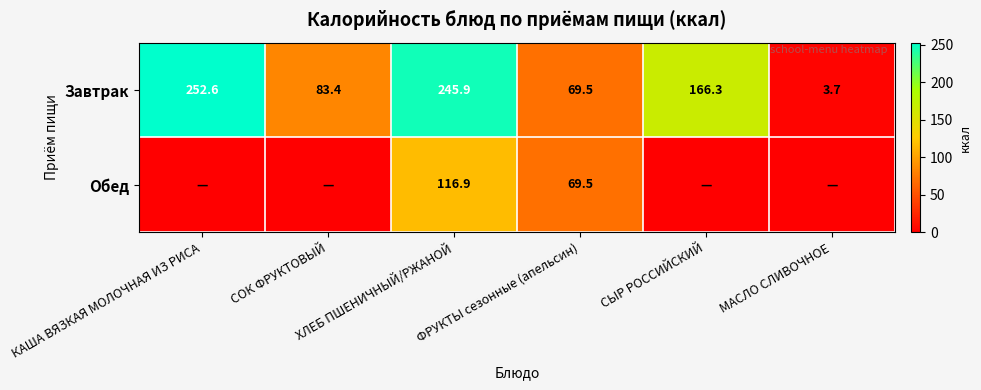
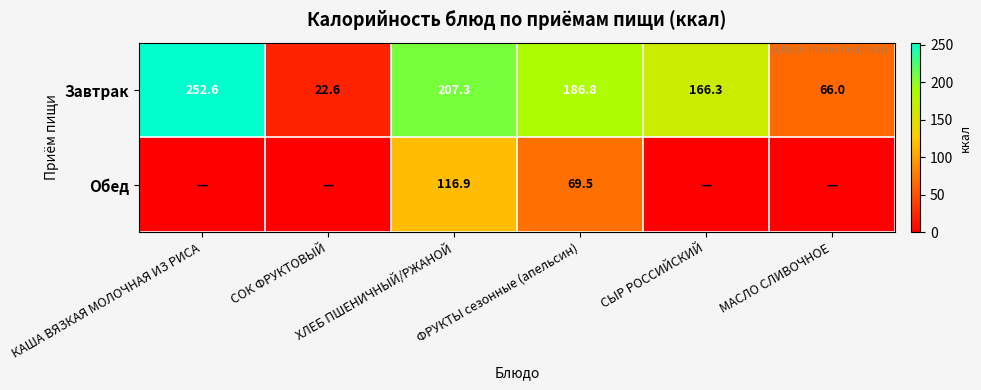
Завтрак, СОК ФРУКТОВЫЙ: 83.4 -> 22.6
Завтрак, ХЛЕБ ПШЕНИЧНЫЙ/РЖАНОЙ: 245.9 -> 207.3
Завтрак, ФРУКТЫ сезонные (апельсин): 69.5 -> 186.8
Завтрак, МАСЛО СЛИВОЧНОЕ: 3.7 -> 66.0
